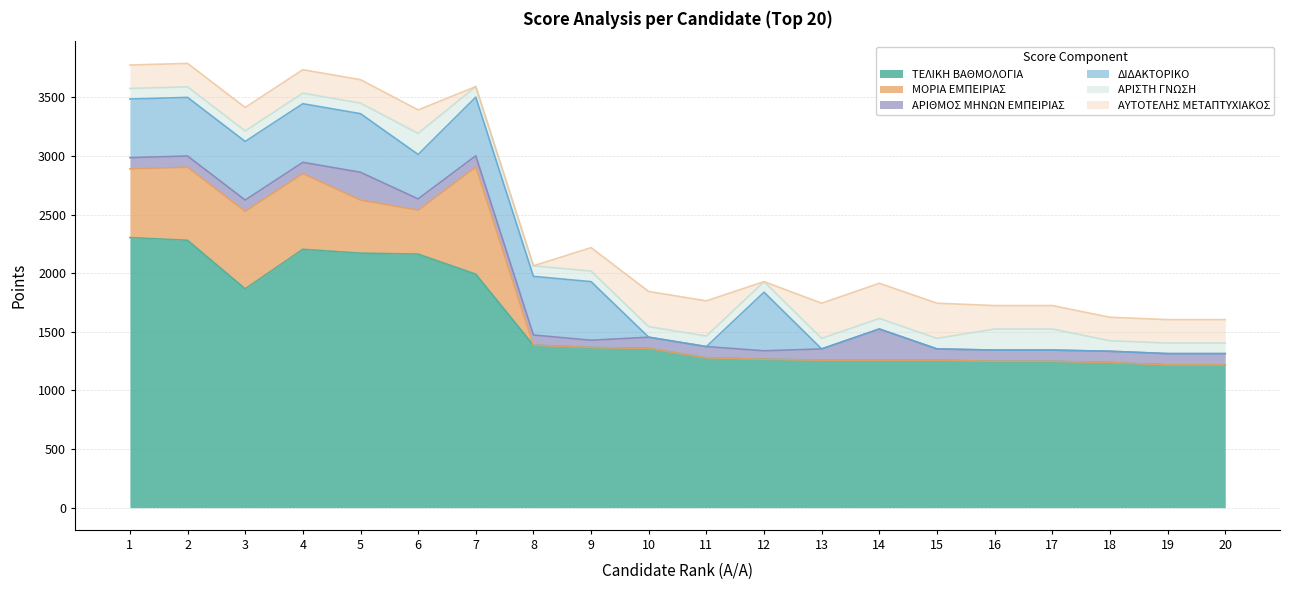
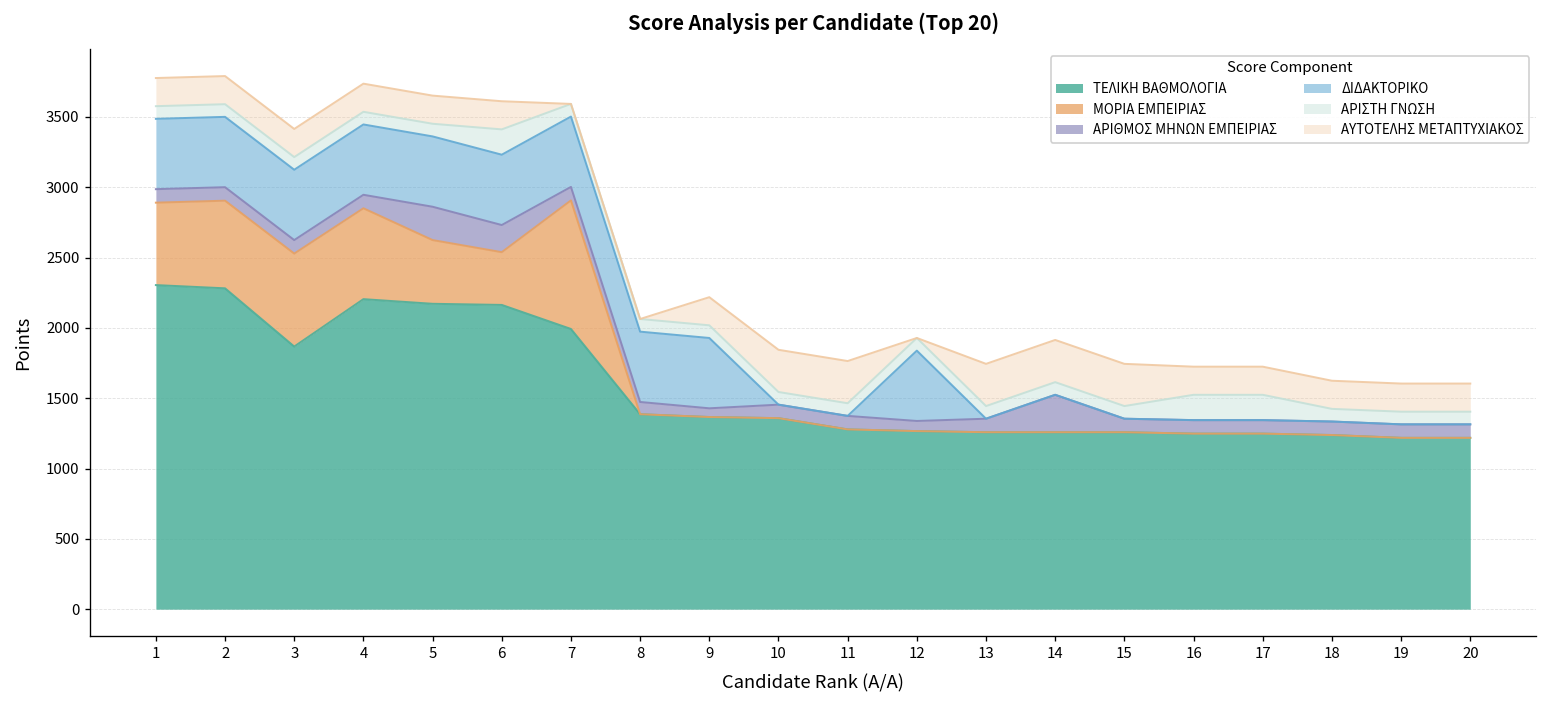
ΑΡΙΘΜΟΣ ΜΗΝΩΝ ΕΜΠΕΙΡΙΑΣ, 6: 100 -> 190
ΔΙΔΑΚΤΟΡΙΚΟ, 6: 380 -> 500
